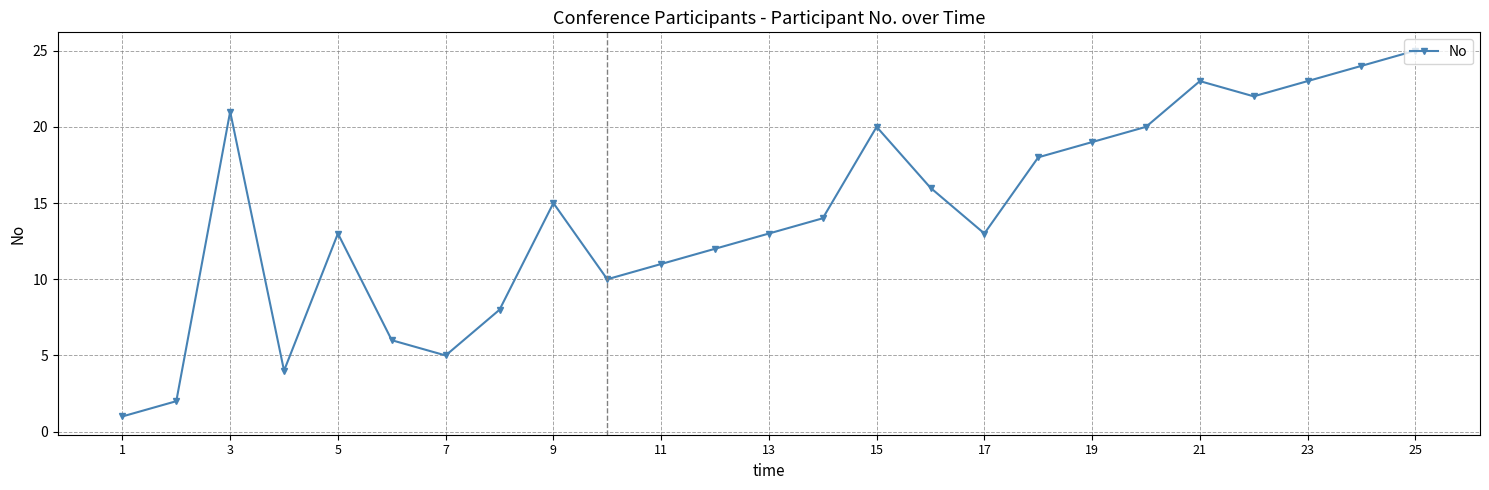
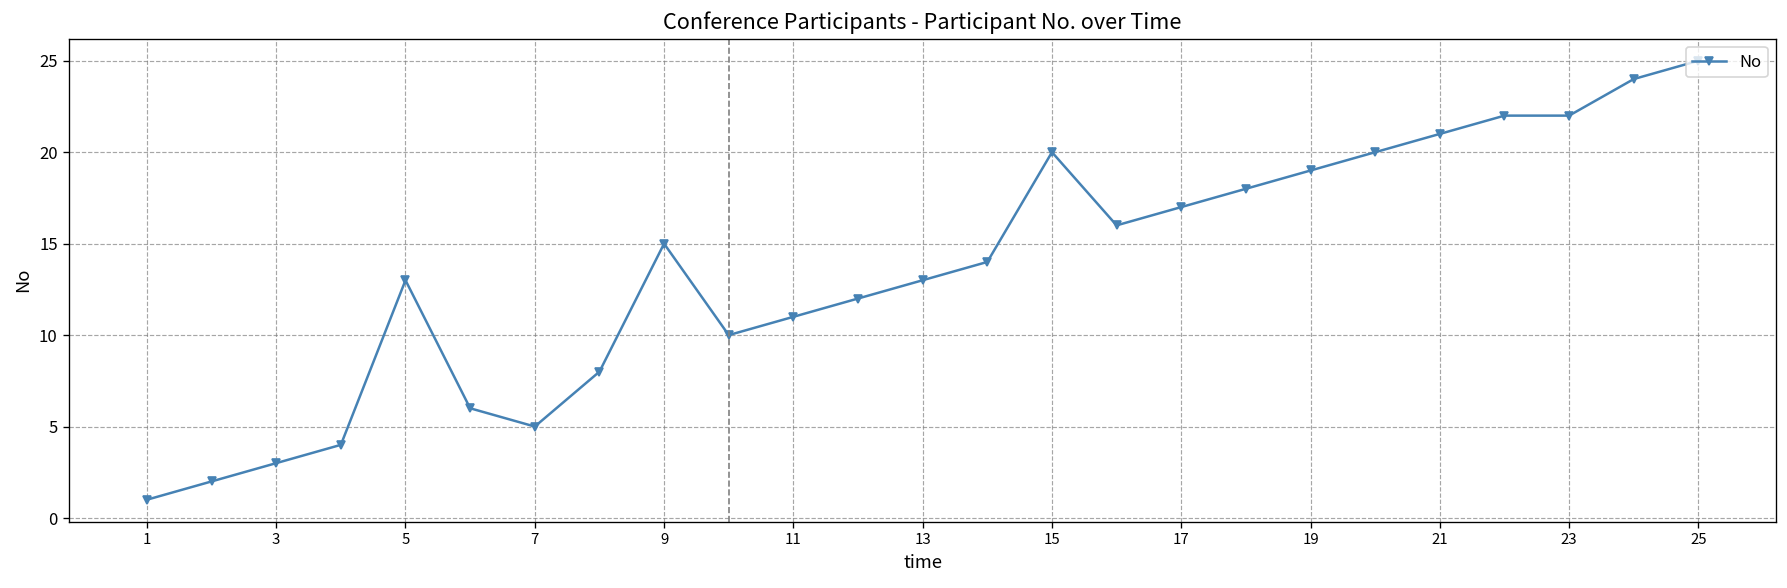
3: 21 -> 3
17: 13 -> 17
21: 23 -> 21
23: 23 -> 22
